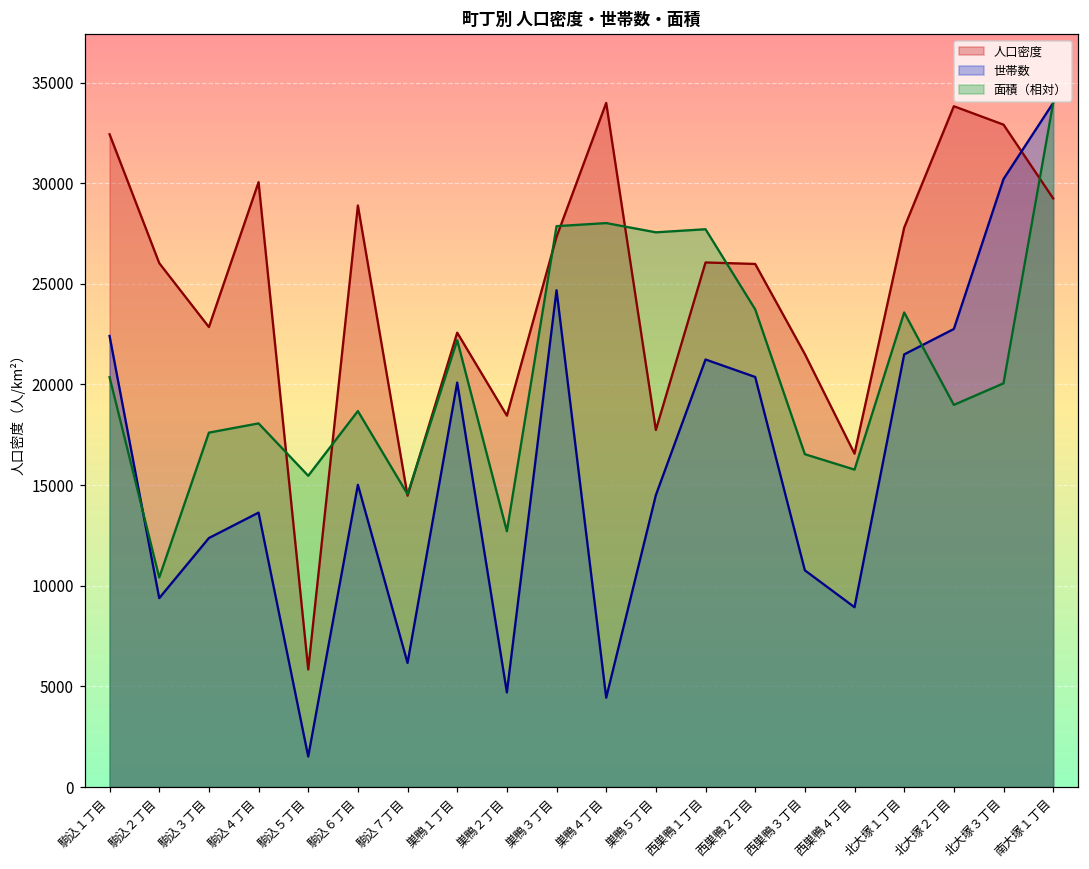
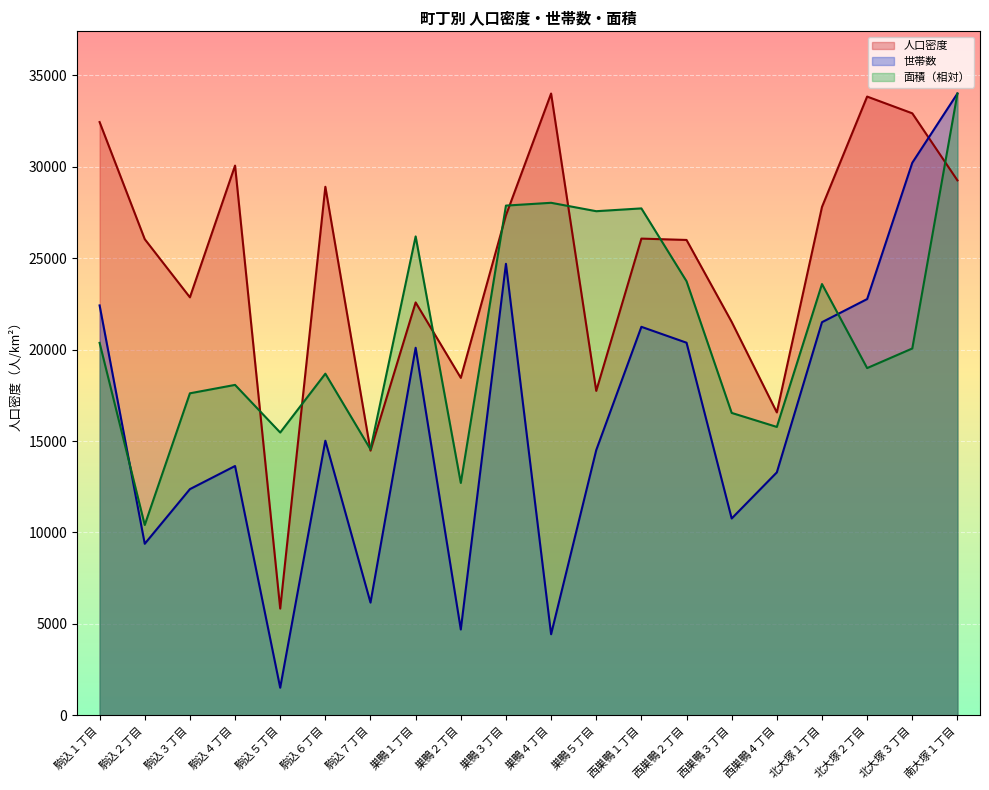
面積（相対）, 巣鴨１丁目: 22200 -> 26200
世帯数, 西巣鴨４丁目: 8900 -> 13300
